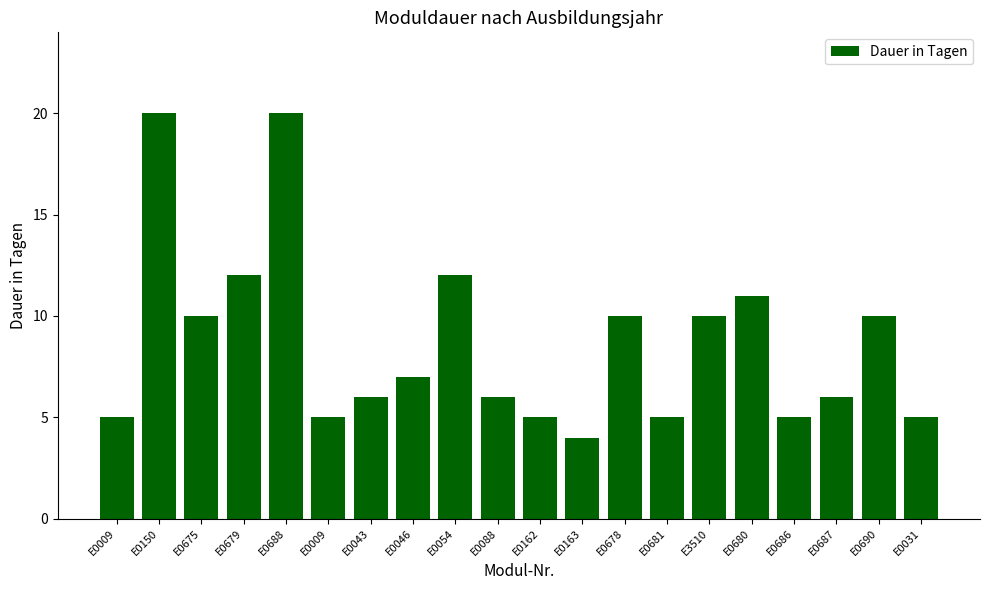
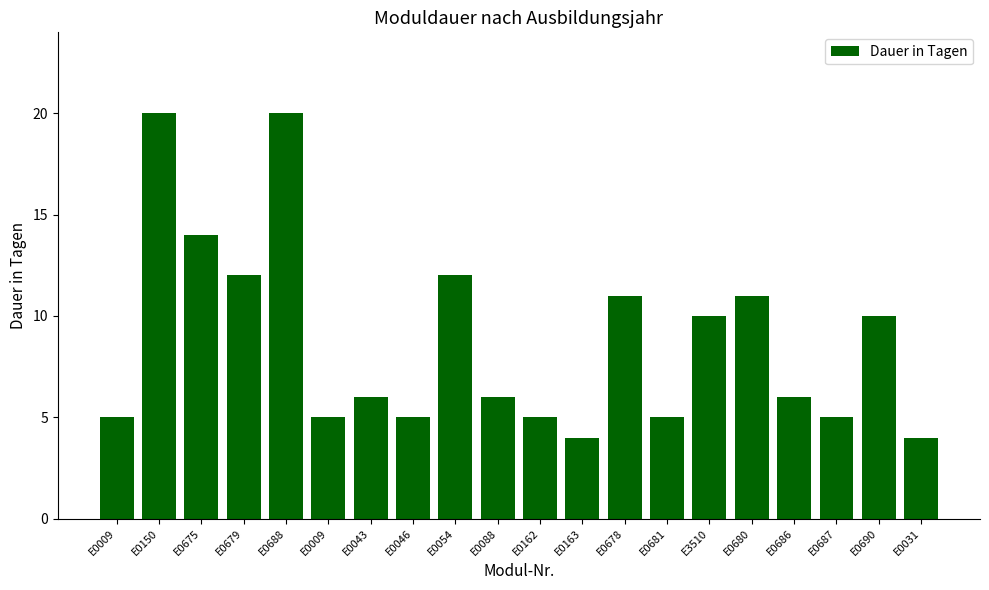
E0675: 10 -> 14
E0046: 7 -> 5
E0678: 10 -> 11
E0686: 5 -> 6
E0687: 6 -> 5
E0031: 5 -> 4
